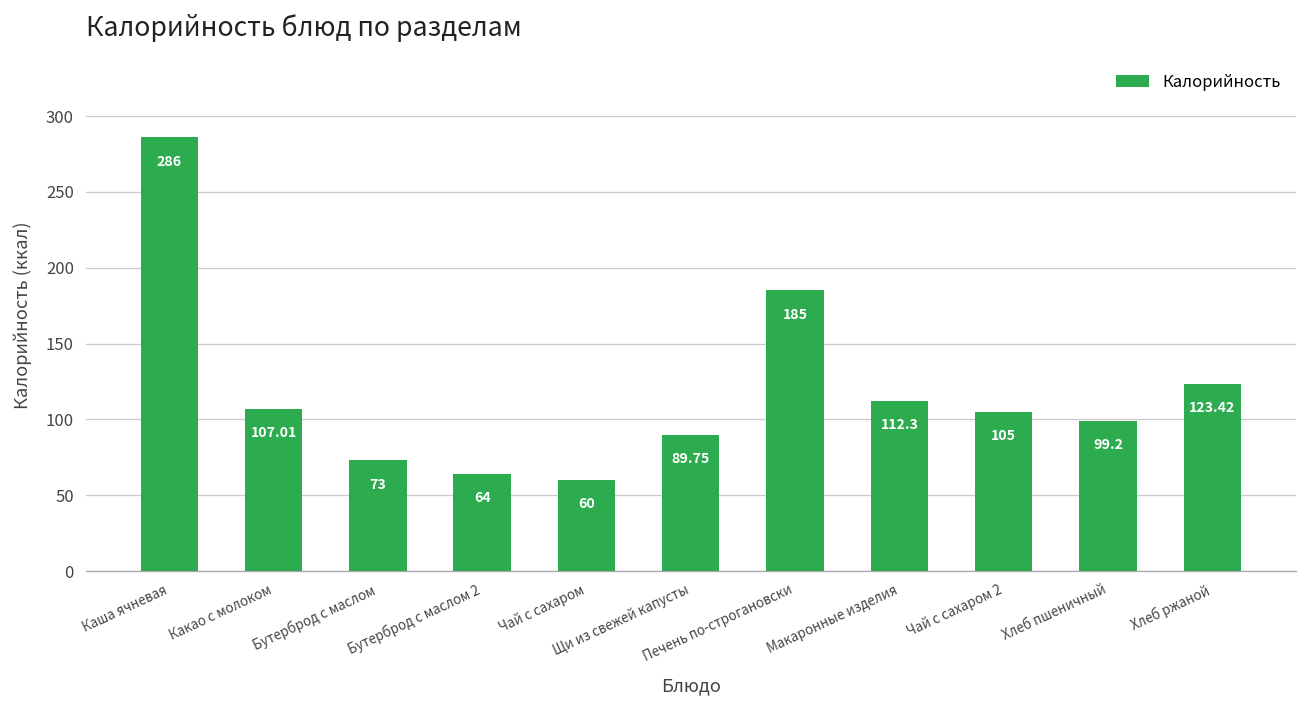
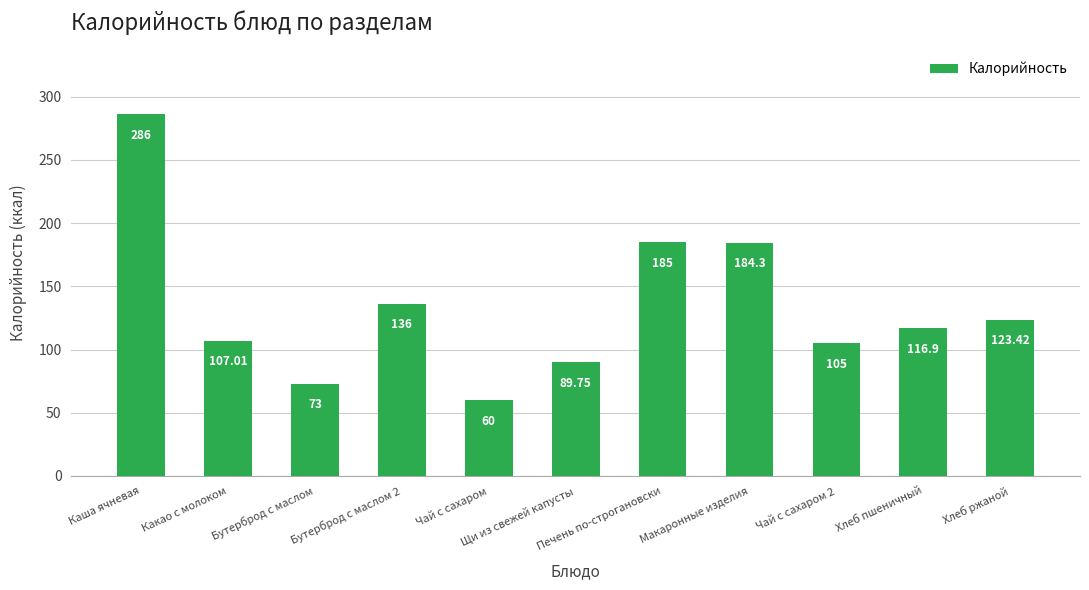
Бутерброд с маслом 2: 64 -> 136
Макаронные изделия: 112.3 -> 184.3
Хлеб пшеничный: 99.2 -> 116.9
